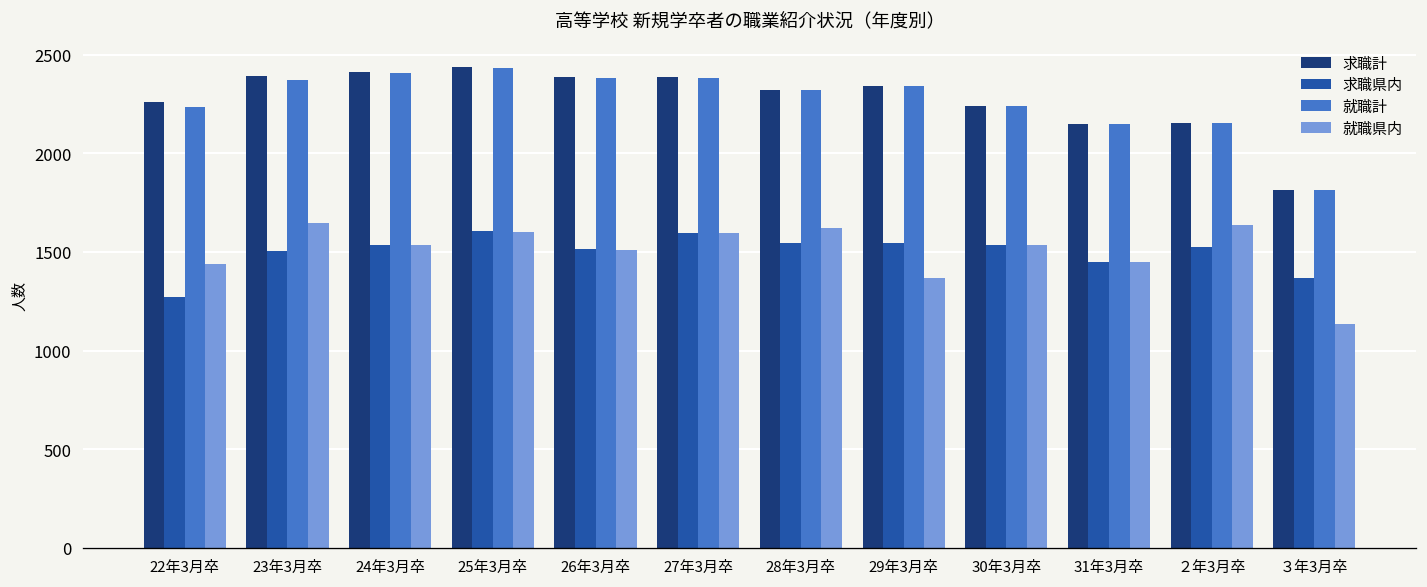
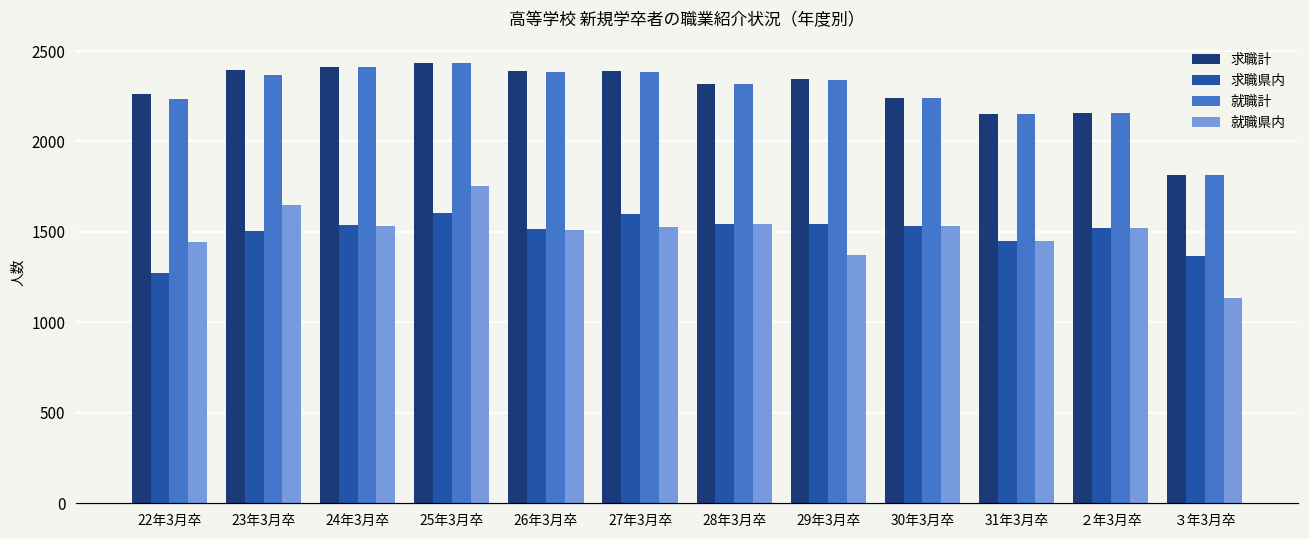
就職県内, 25年3月卒: 1600 -> 1750
就職県内, 27年3月卒: 1590 -> 1530
就職県内, 28年3月卒: 1620 -> 1550
就職県内, ２年3月卒: 1640 -> 1520
